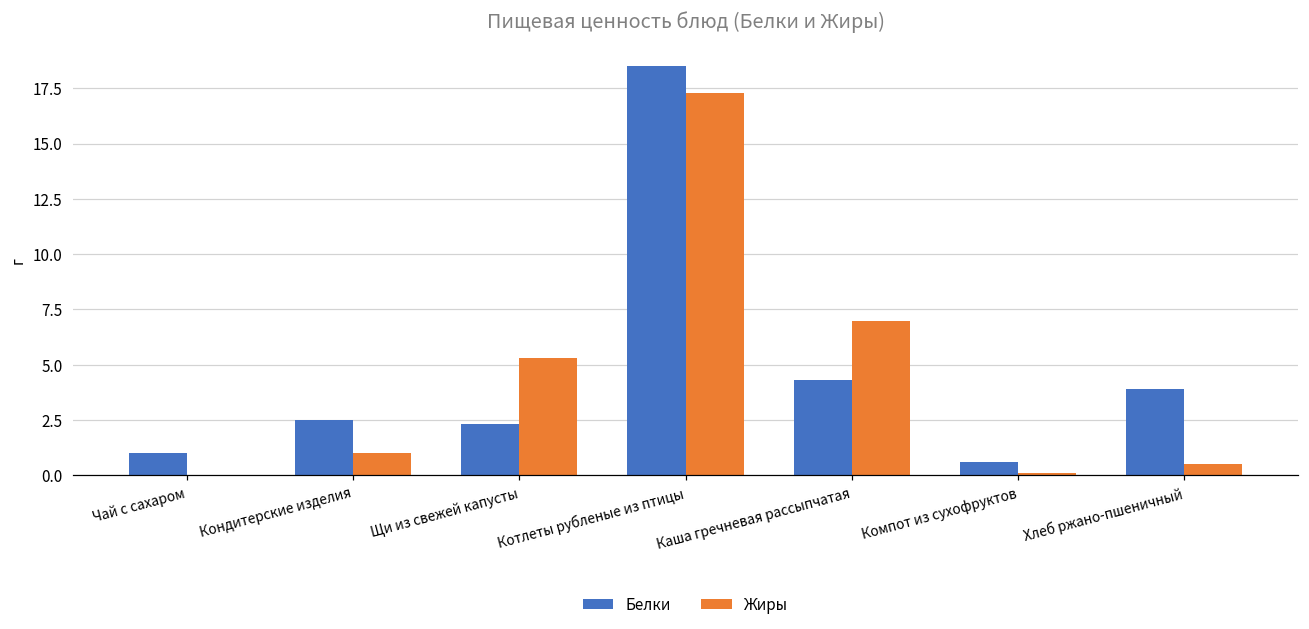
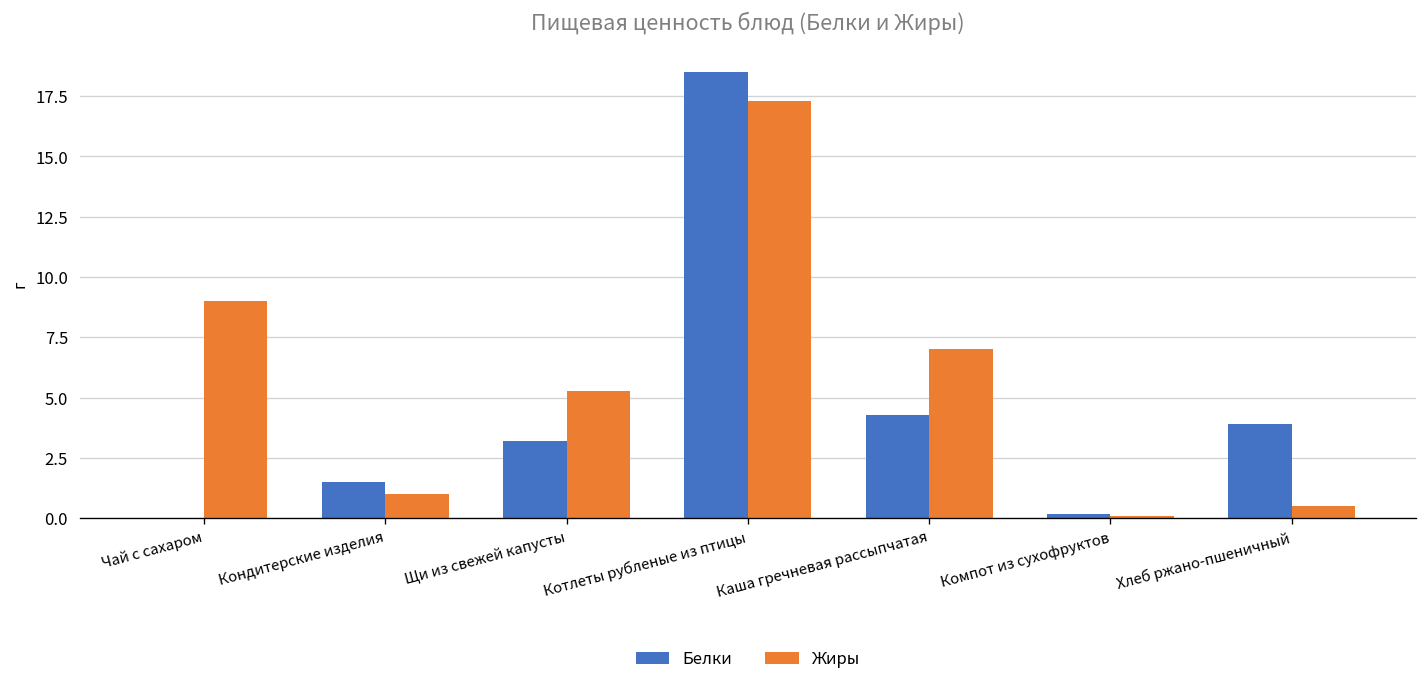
Белки, Чай с сахаром: 1 -> 0
Жиры, Чай с сахаром: 0 -> 9
Белки, Кондитерские изделия: 2.5 -> 1.5
Белки, Щи из свежей капусты: 2.3 -> 3.2
Белки, Компот из сухофруктов: 0.6 -> 0.2
